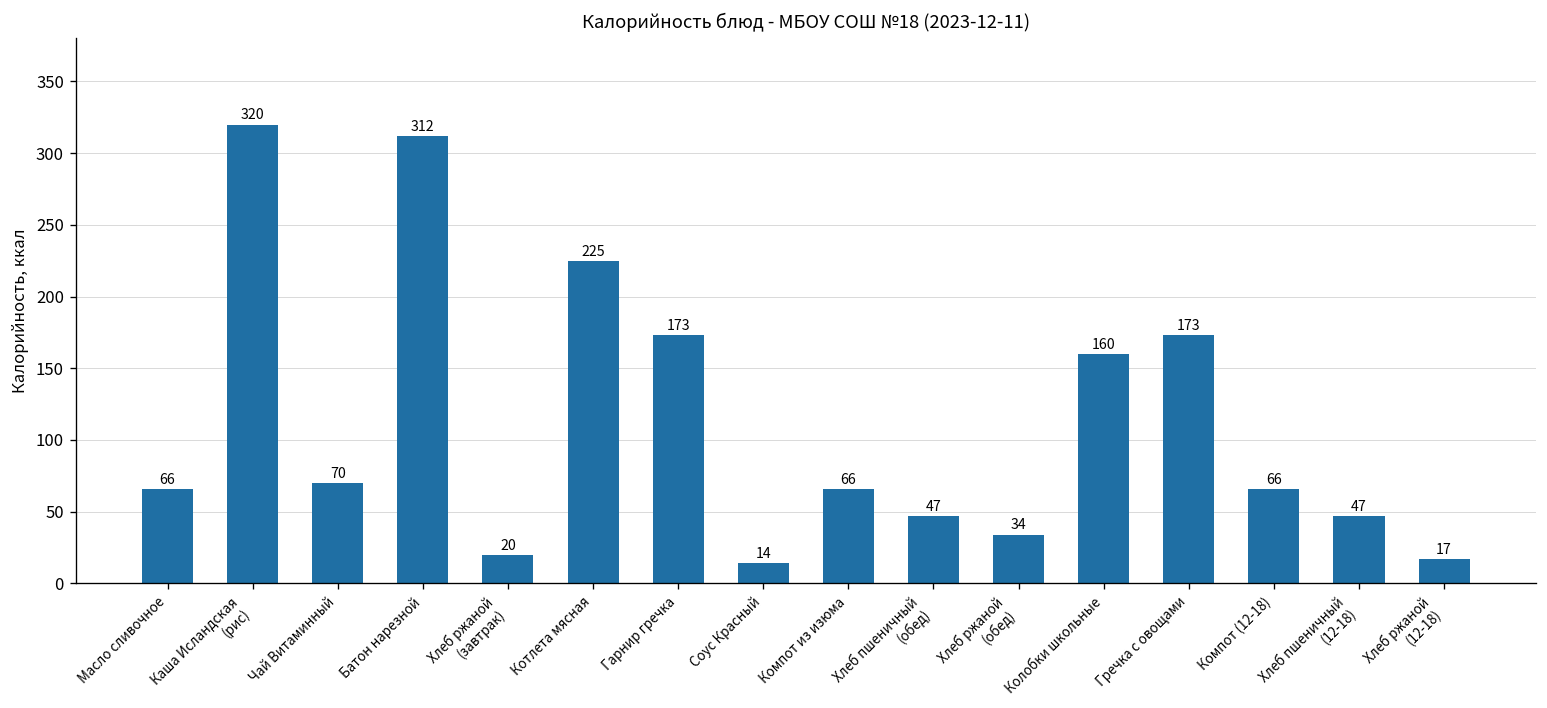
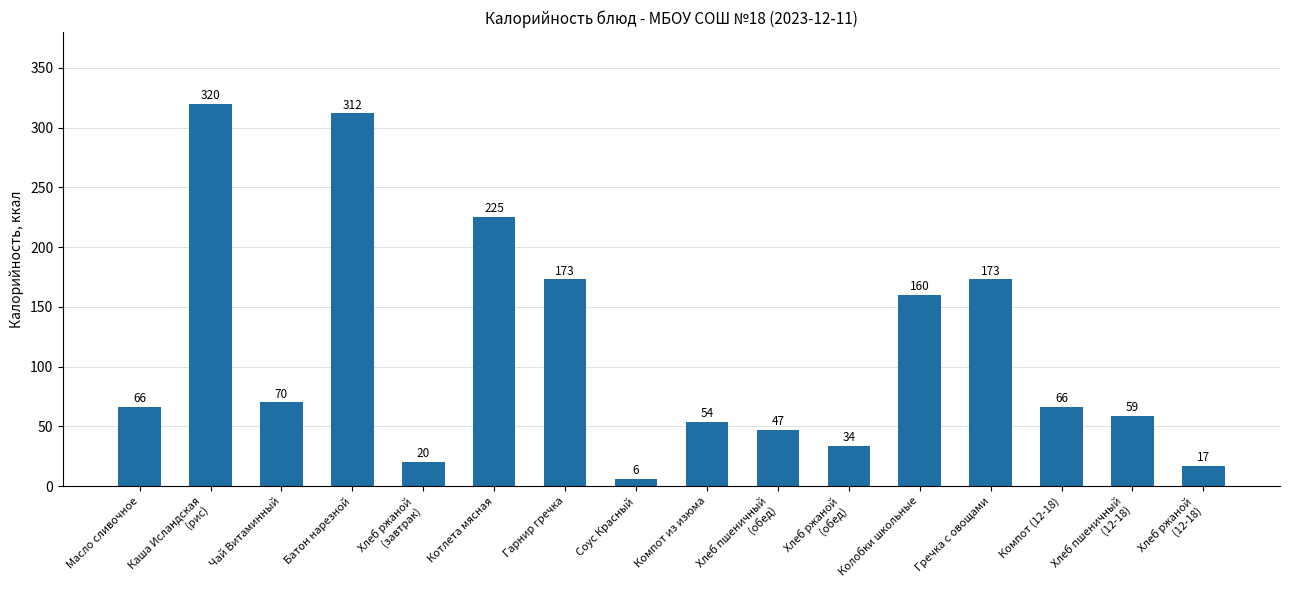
Соус Красный: 14 -> 6
Компот из изюма: 66 -> 54
Хлеб пшеничный (12-18): 47 -> 59
